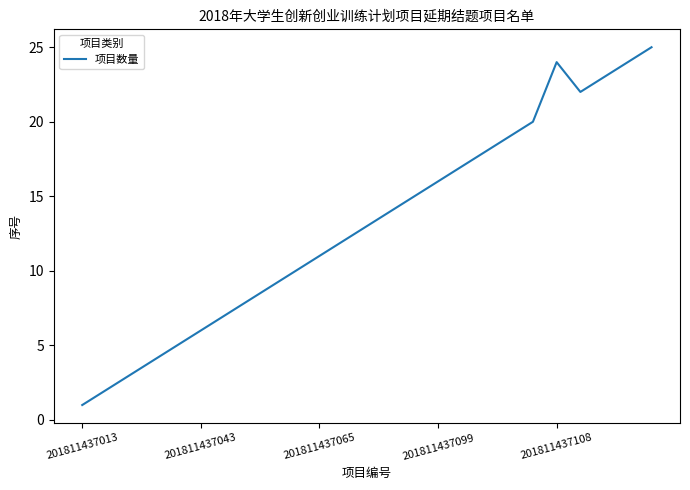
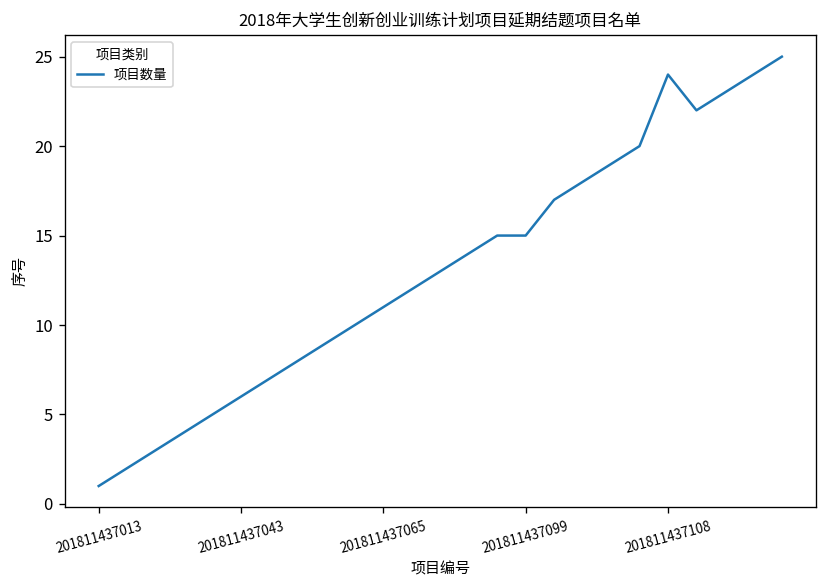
201811437099: 16 -> 15
